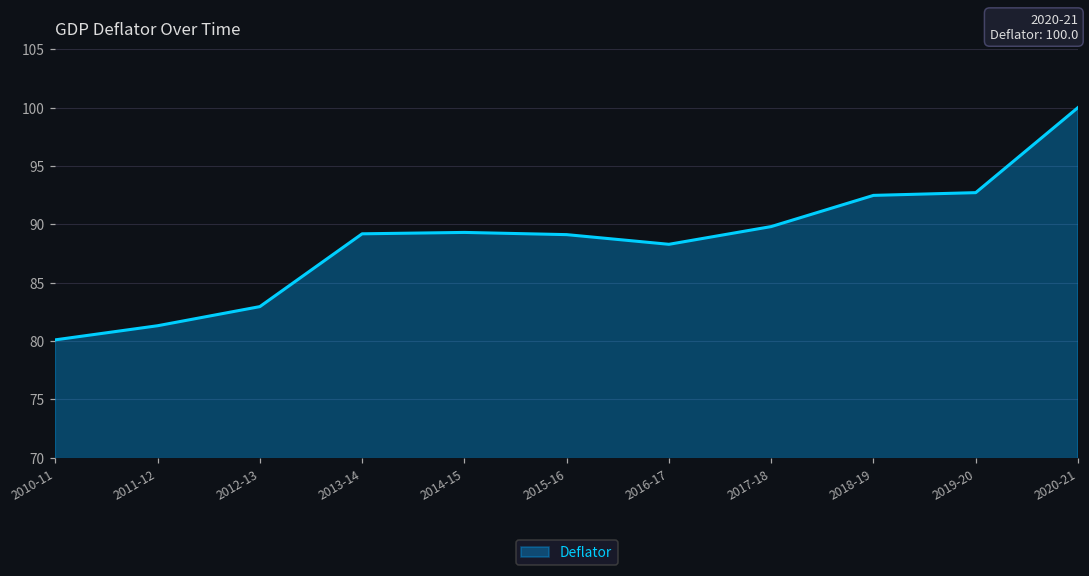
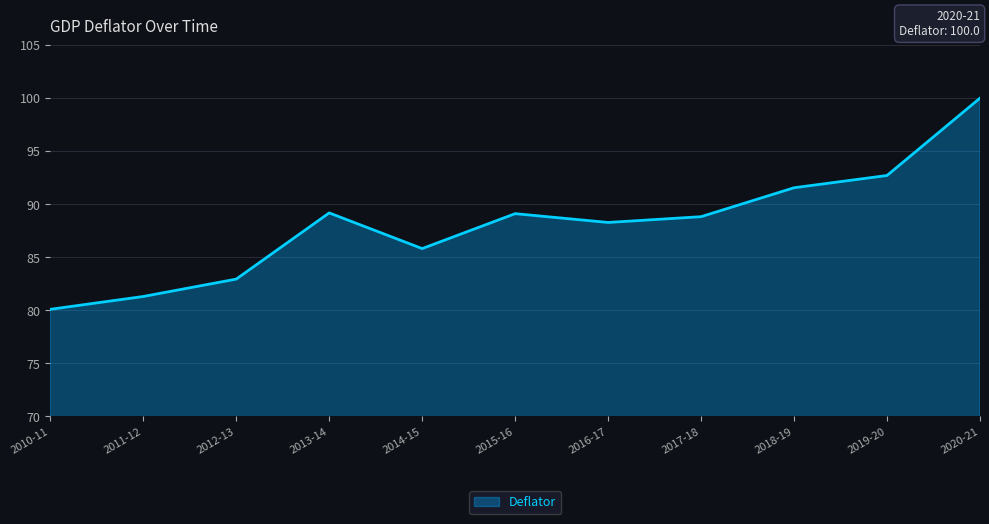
2014-15: 89.3 -> 85.8
2017-18: 89.8 -> 88.8
2018-19: 92.5 -> 91.6
